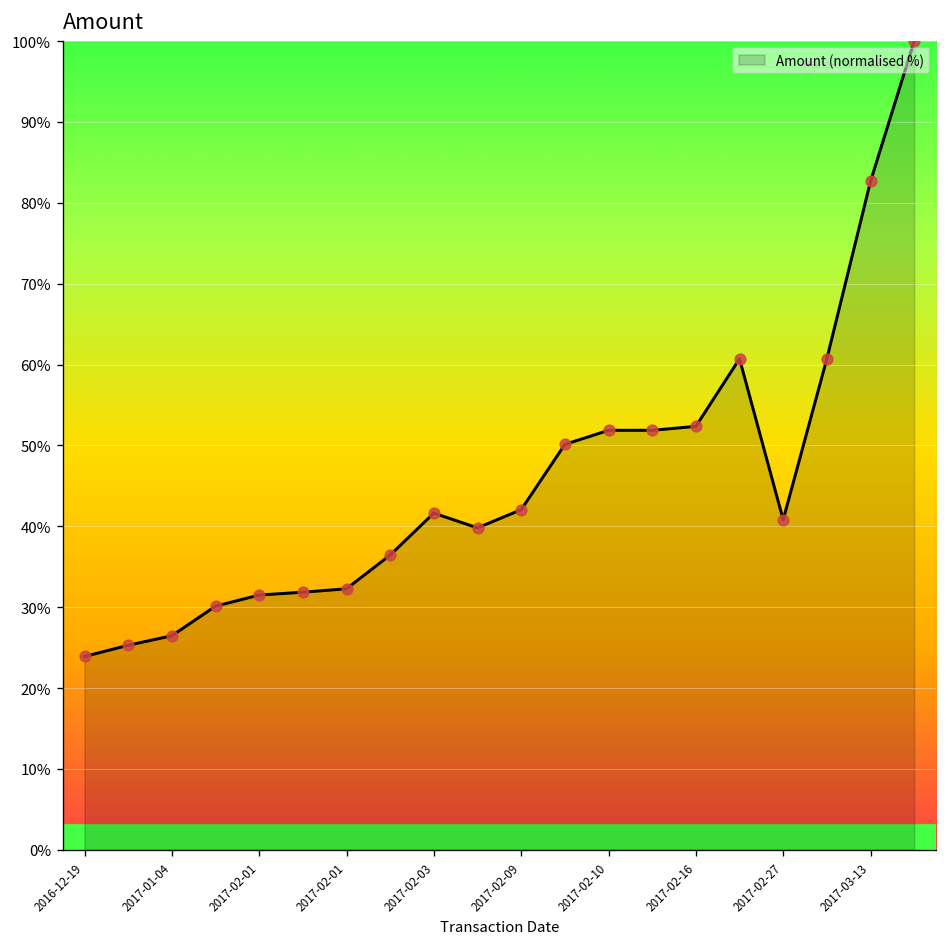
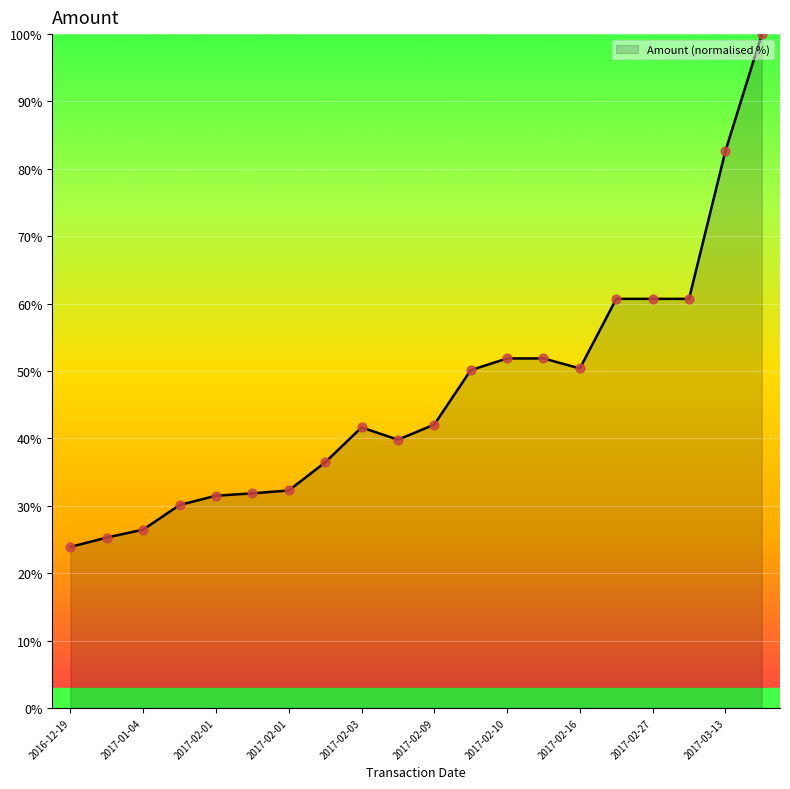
2017-02-16: 52% -> 50%
2017-02-27: 41% -> 61%
